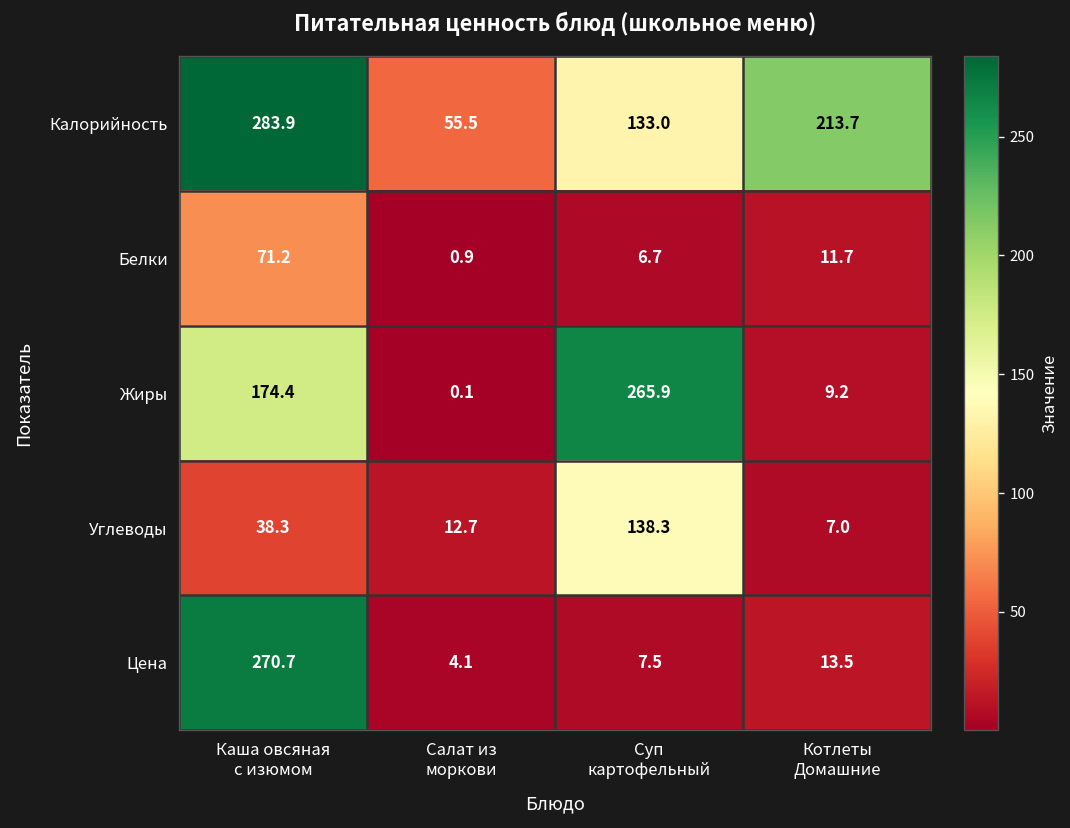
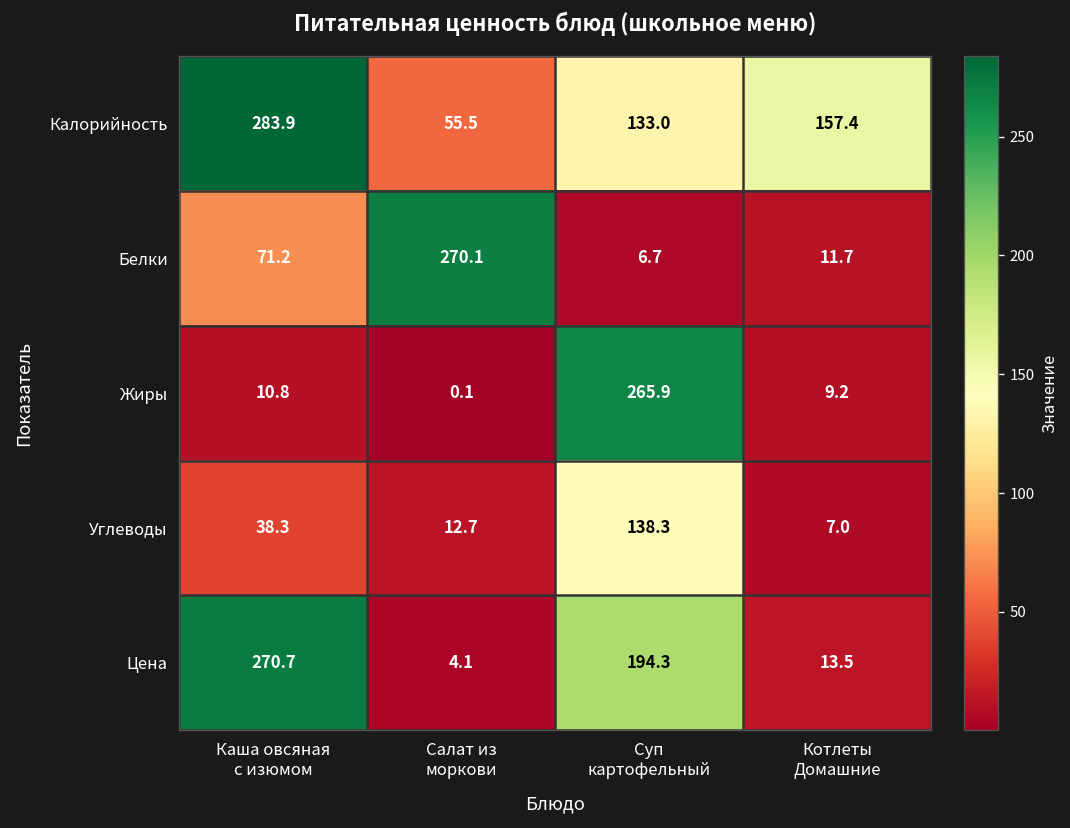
Калорийность, Котлеты Домашние: 213.7 -> 157.4
Белки, Салат из моркови: 0.9 -> 270.1
Жиры, Каша овсяная с изюмом: 174.4 -> 10.8
Цена, Суп картофельный: 7.5 -> 194.3
